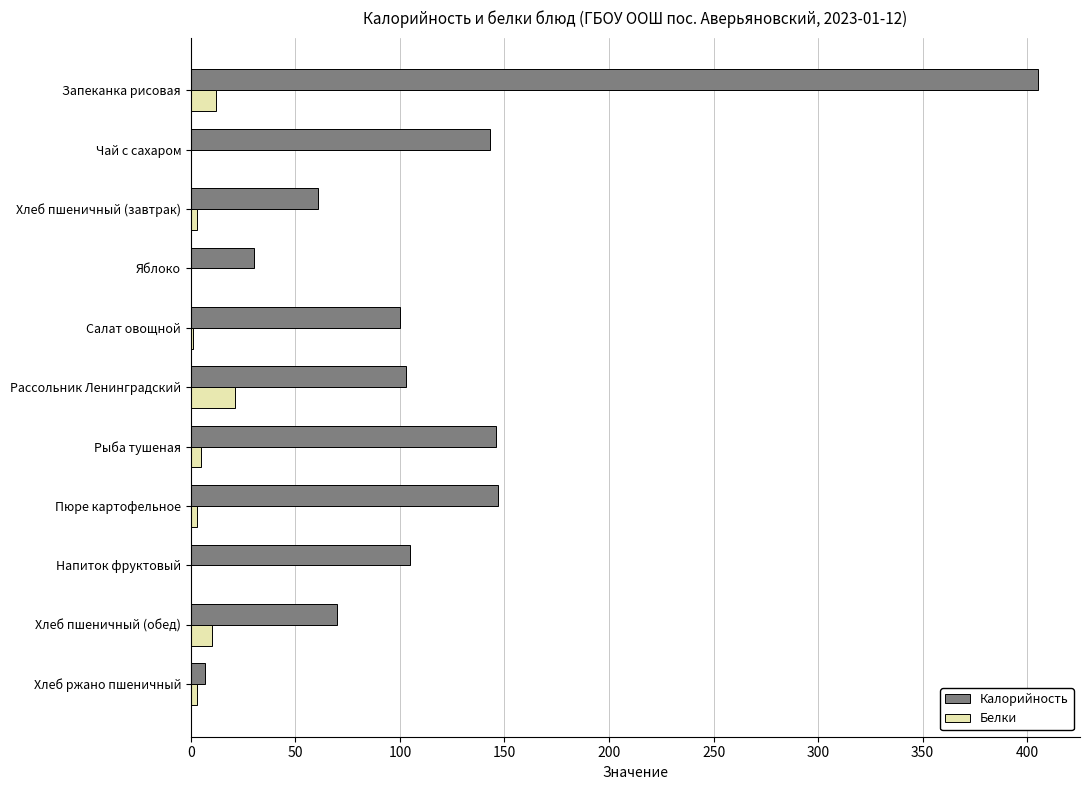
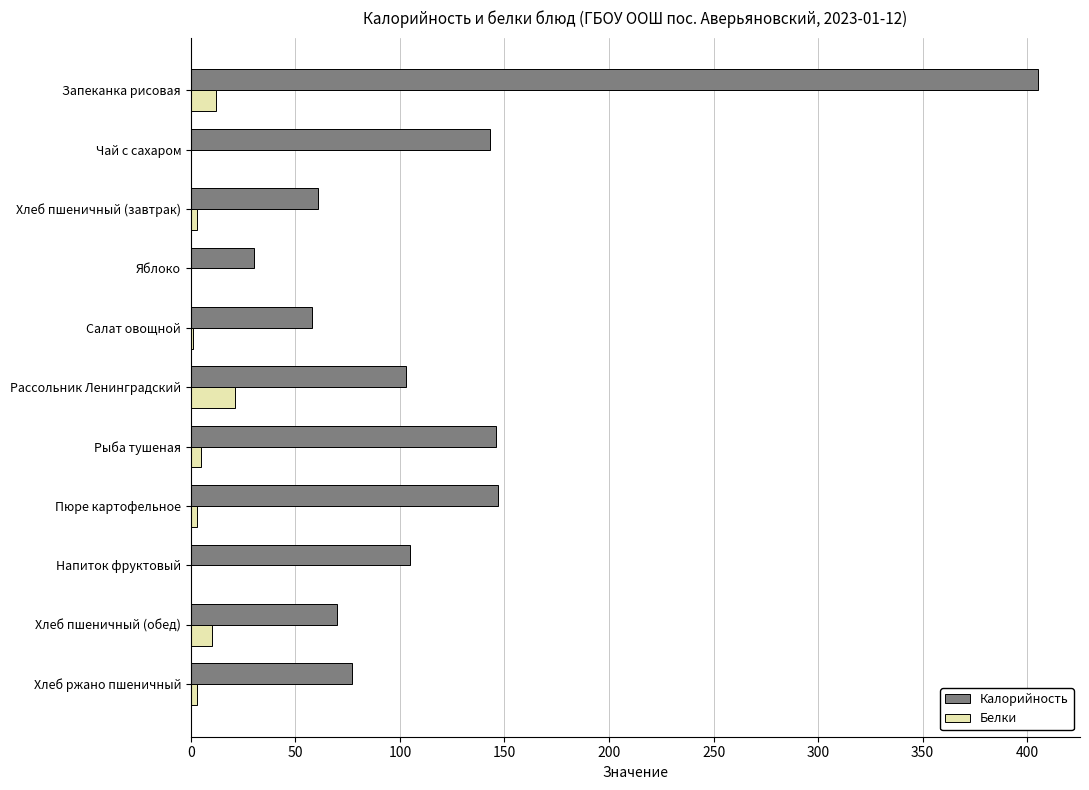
Калорийность, Салат овощной: 100 -> 58
Калорийность, Хлеб ржано пшеничный: 7 -> 77
